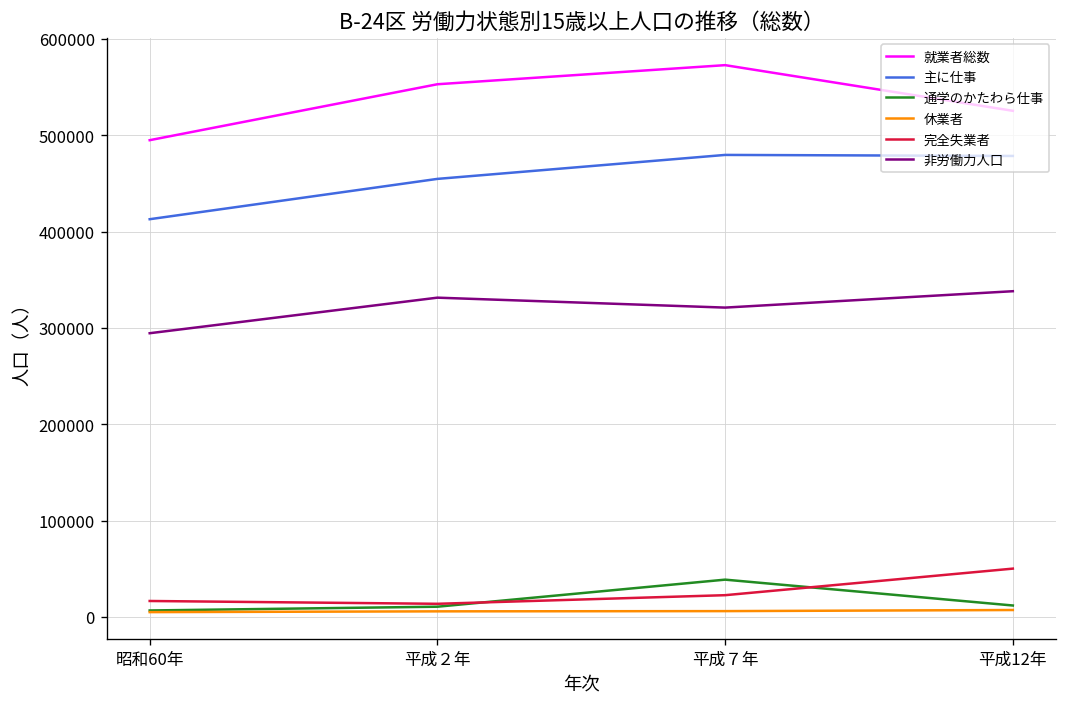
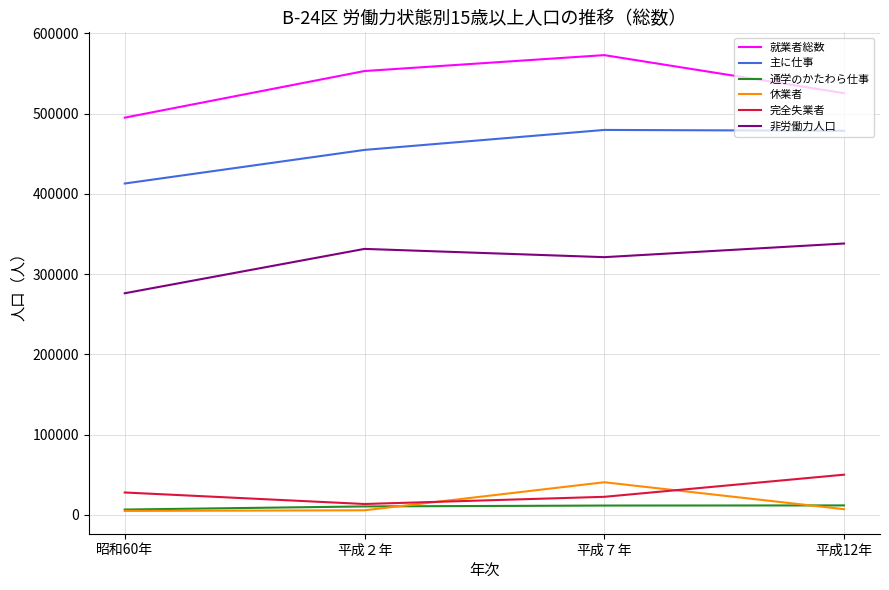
完全失業者, 昭和60年: 20000 -> 30000
非労働力人口, 昭和60年: 290000 -> 280000
通学のかたわら仕事, 平成７年: 40000 -> 10000
休業者, 平成７年: 10000 -> 40000
